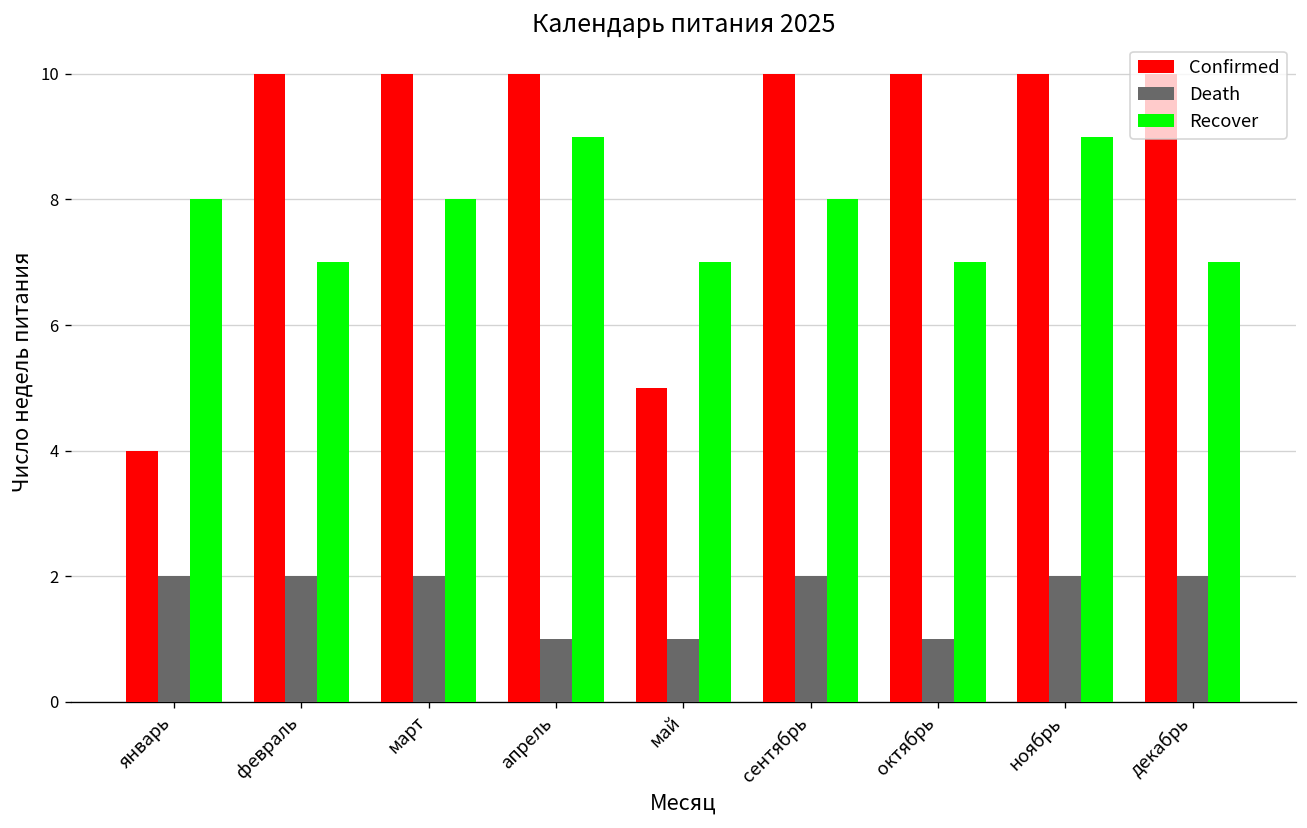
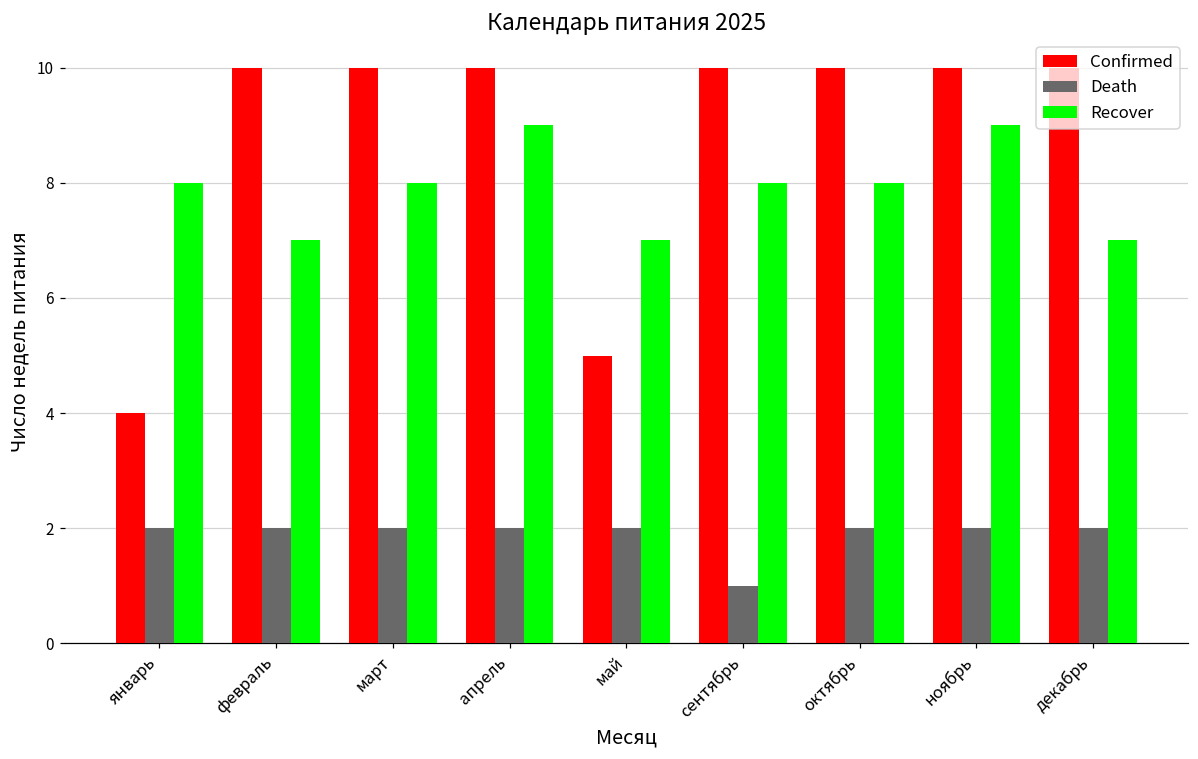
Death, апрель: 1 -> 2
Death, май: 1 -> 2
Death, сентябрь: 2 -> 1
Death, октябрь: 1 -> 2
Recover, октябрь: 7 -> 8
